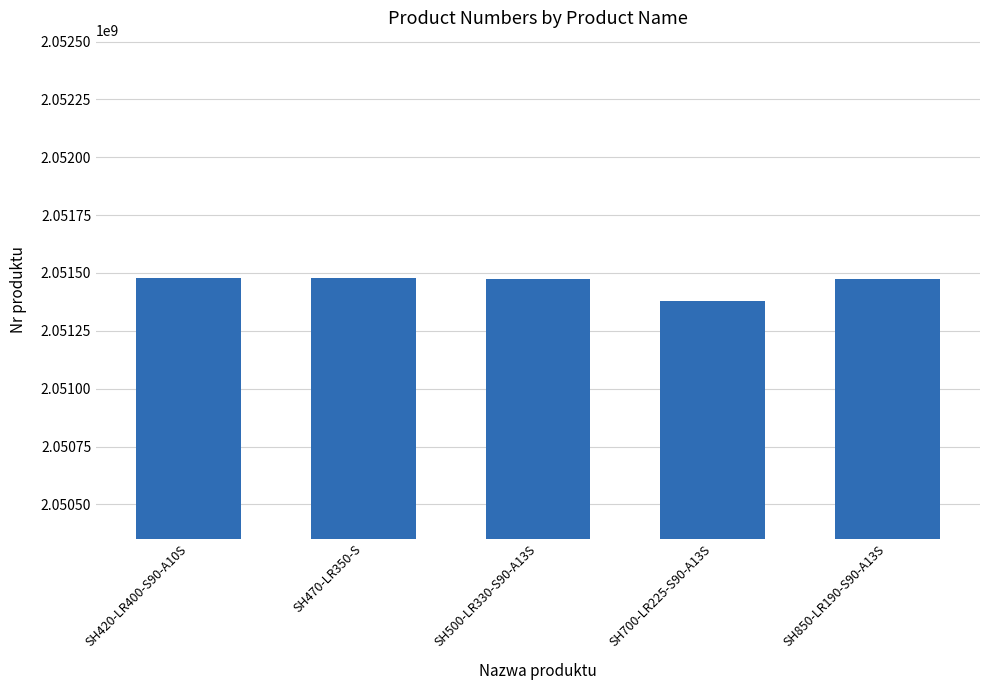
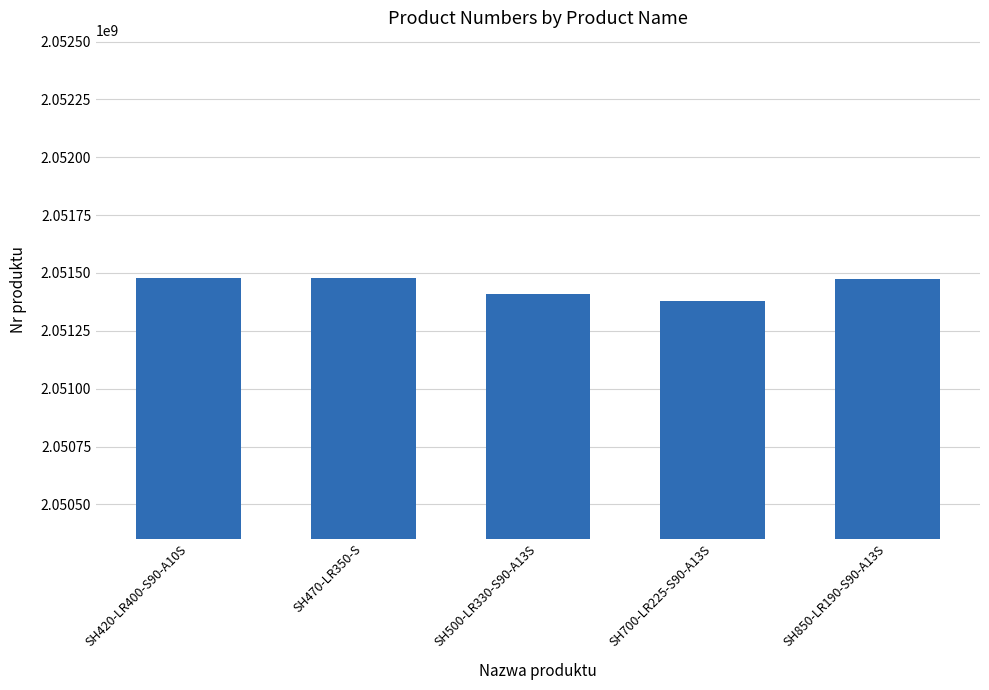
SH500-LR330-S90-A13S: 2051470000 -> 2051410000
